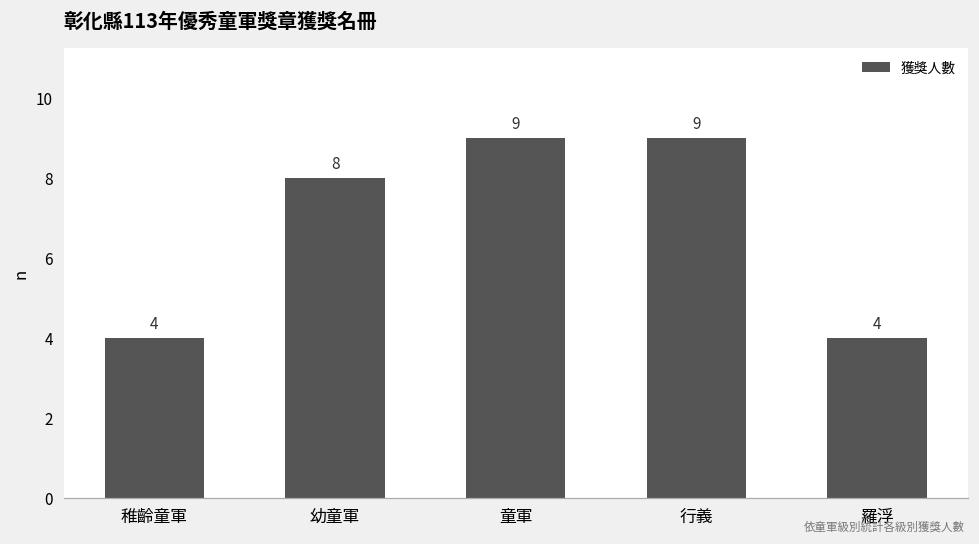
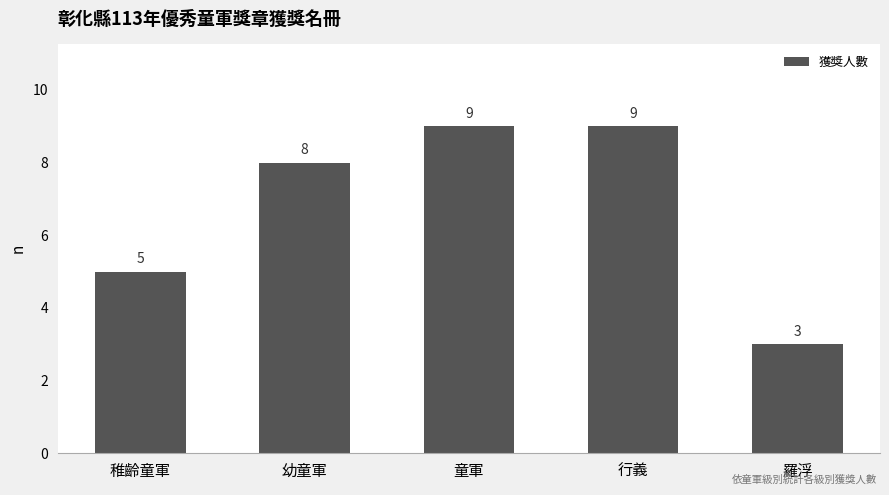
稚齡童軍: 4 -> 5
羅浮: 4 -> 3
